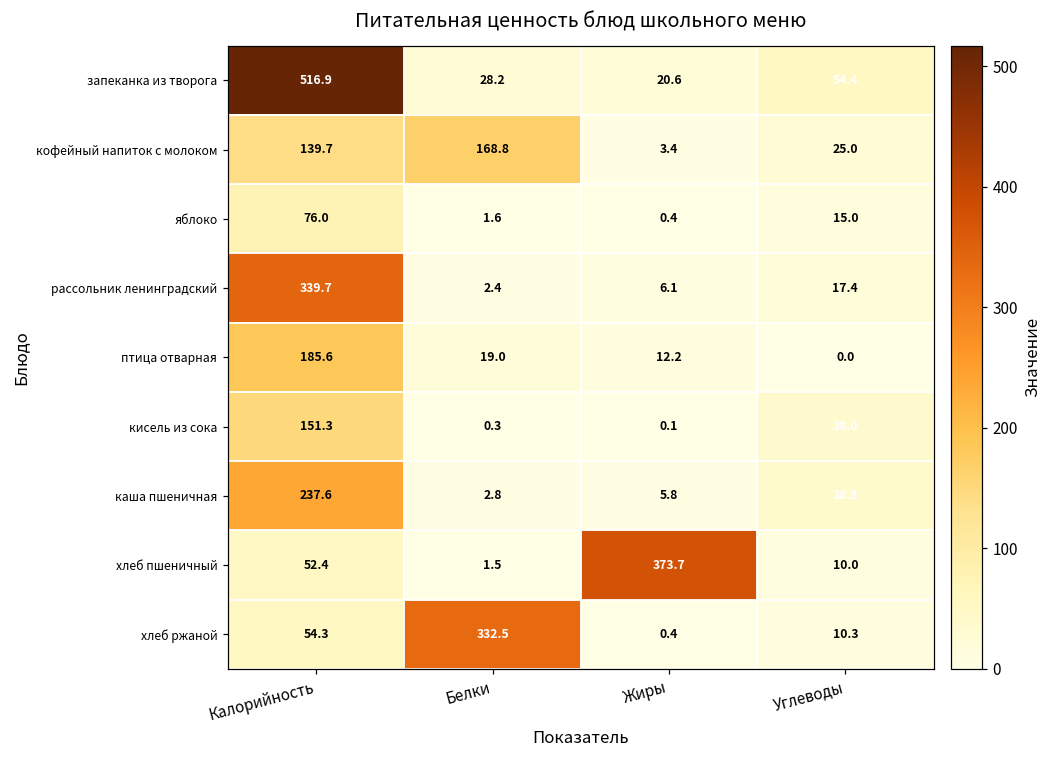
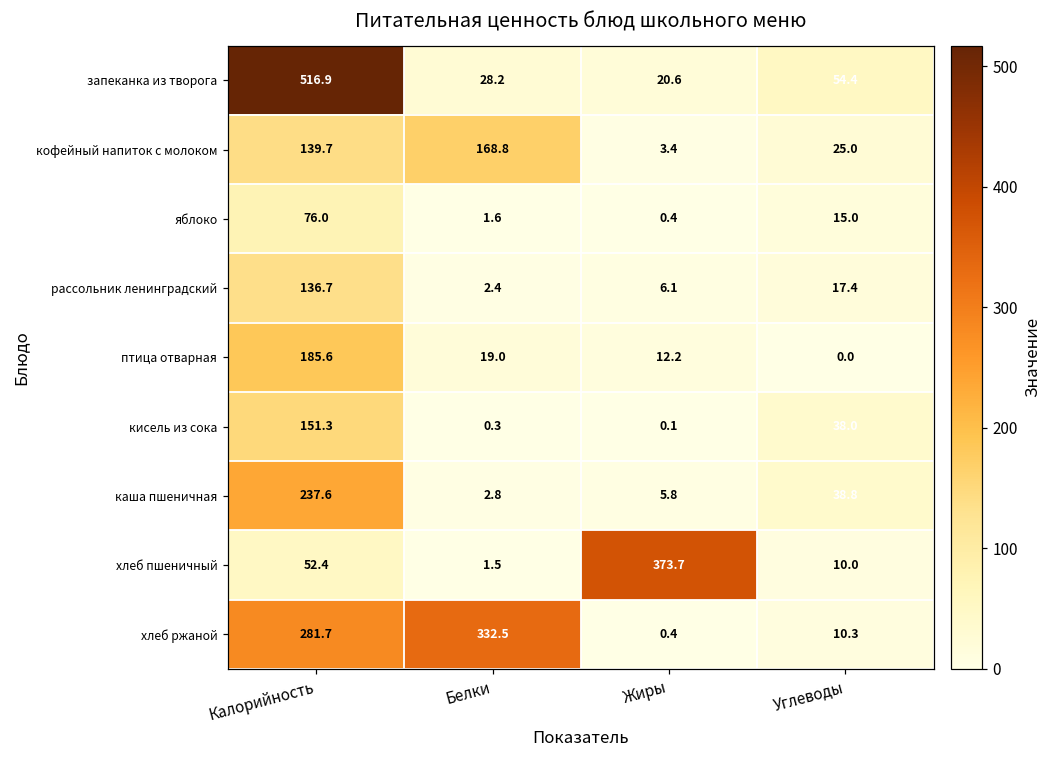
рассольник ленинградский, Калорийность: 339.7 -> 136.7
хлеб ржаной, Калорийность: 54.3 -> 281.7
